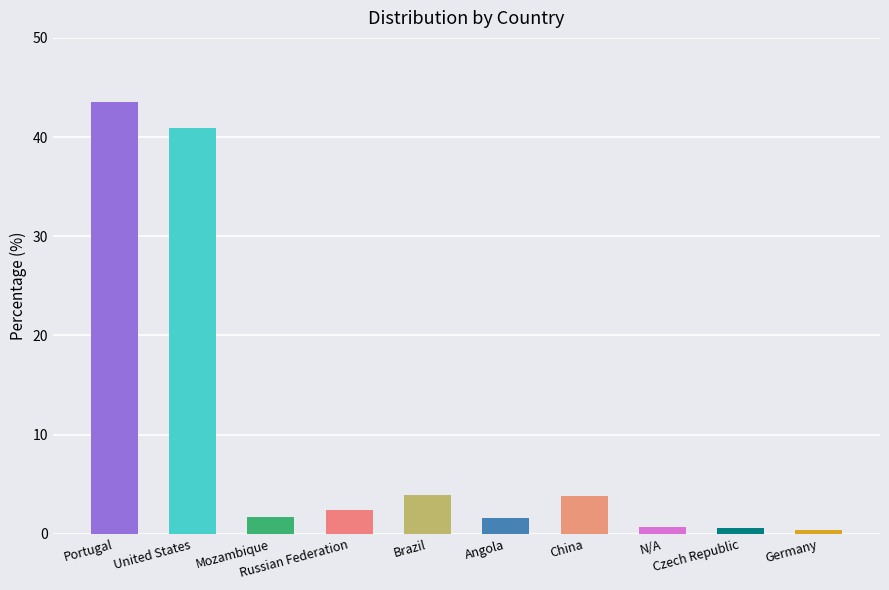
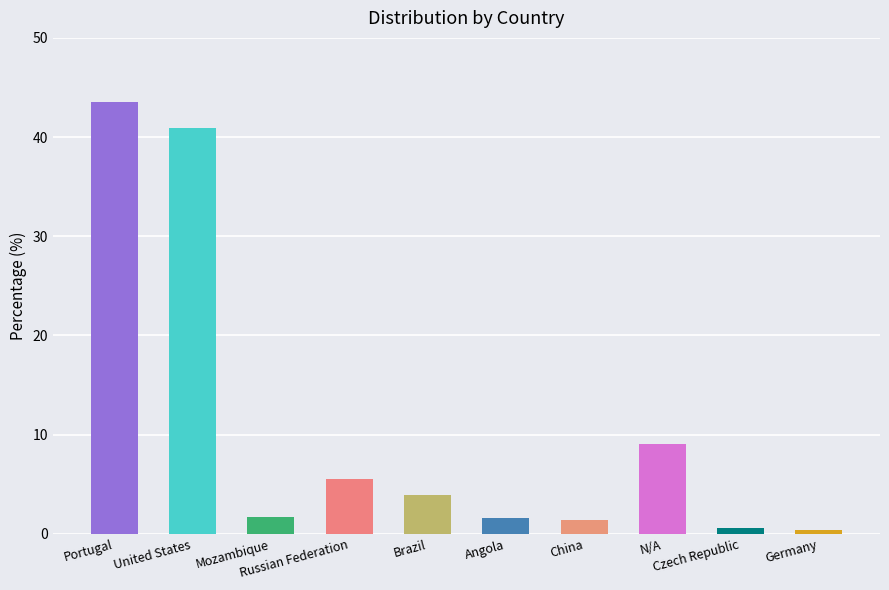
Russian Federation: 2 -> 6
China: 4 -> 1
N/A: 1 -> 9
